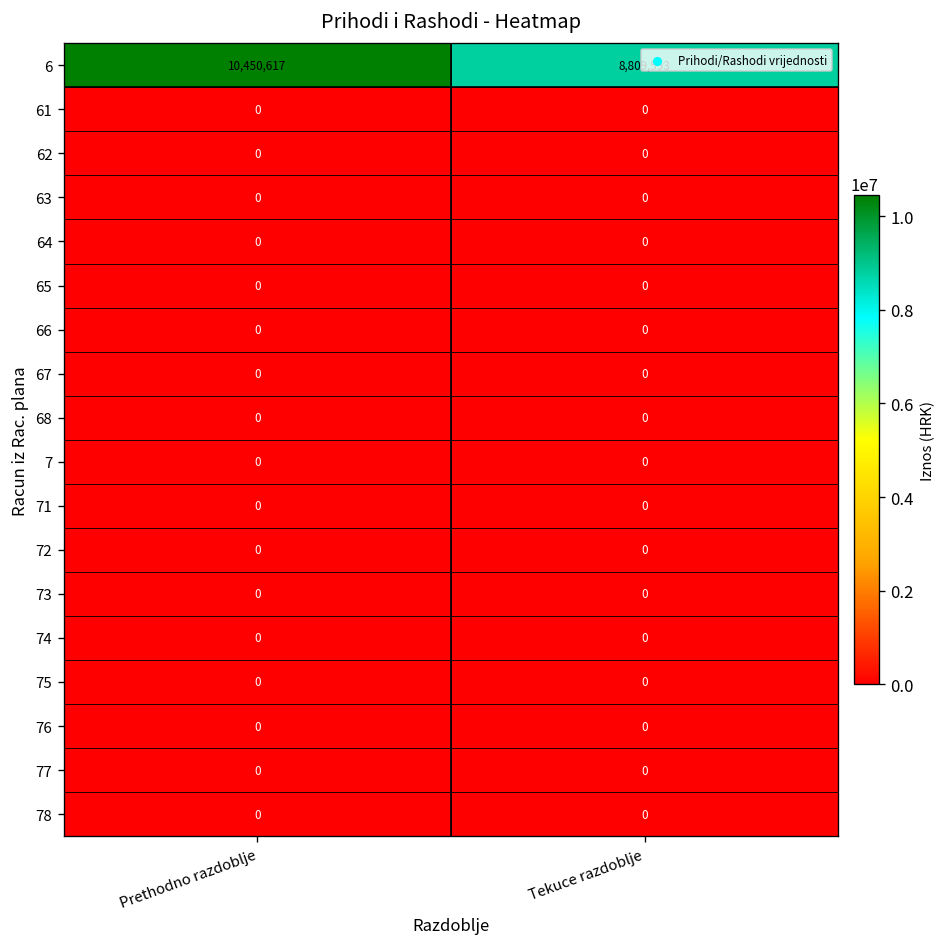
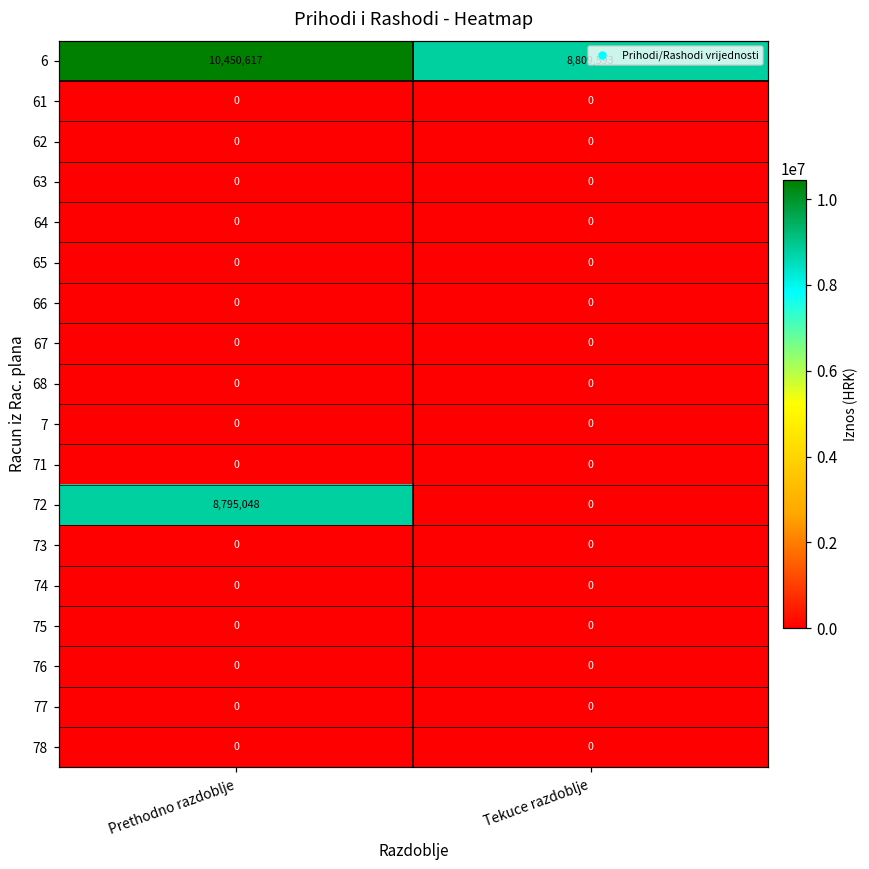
72, Prethodno razdoblje: 0 -> 8,795,048
